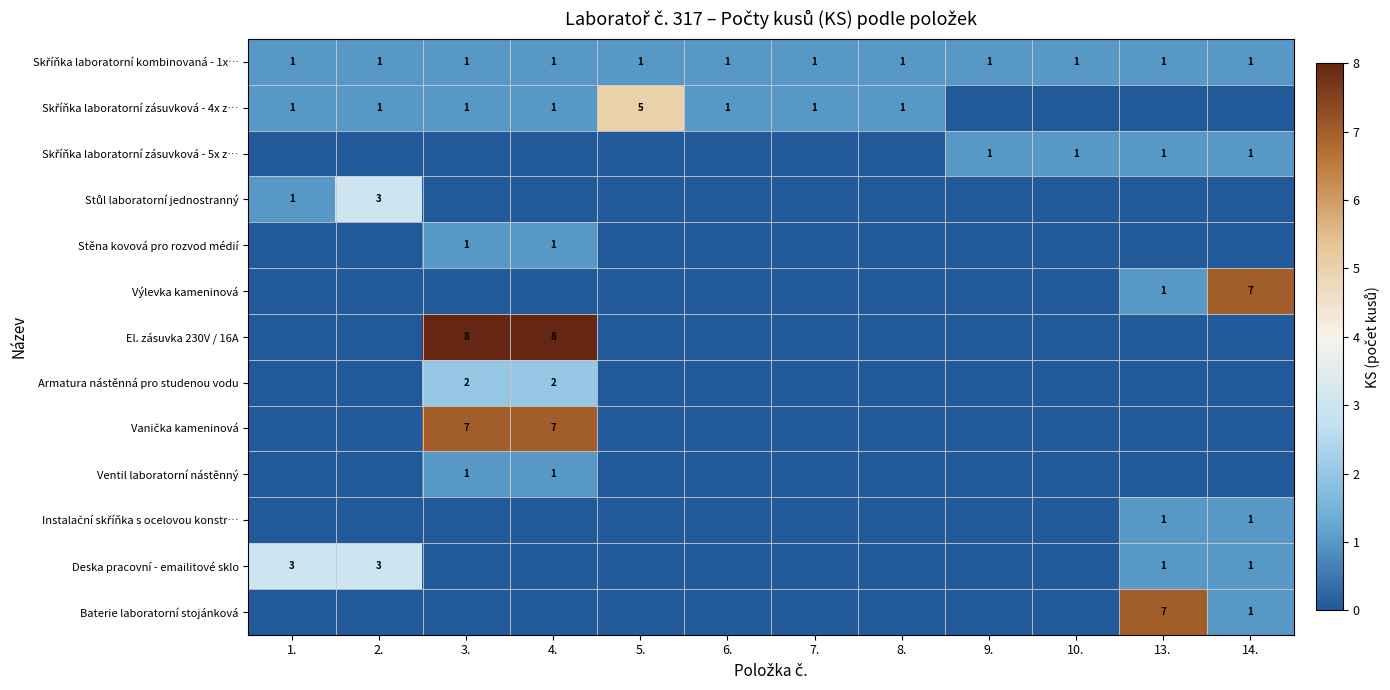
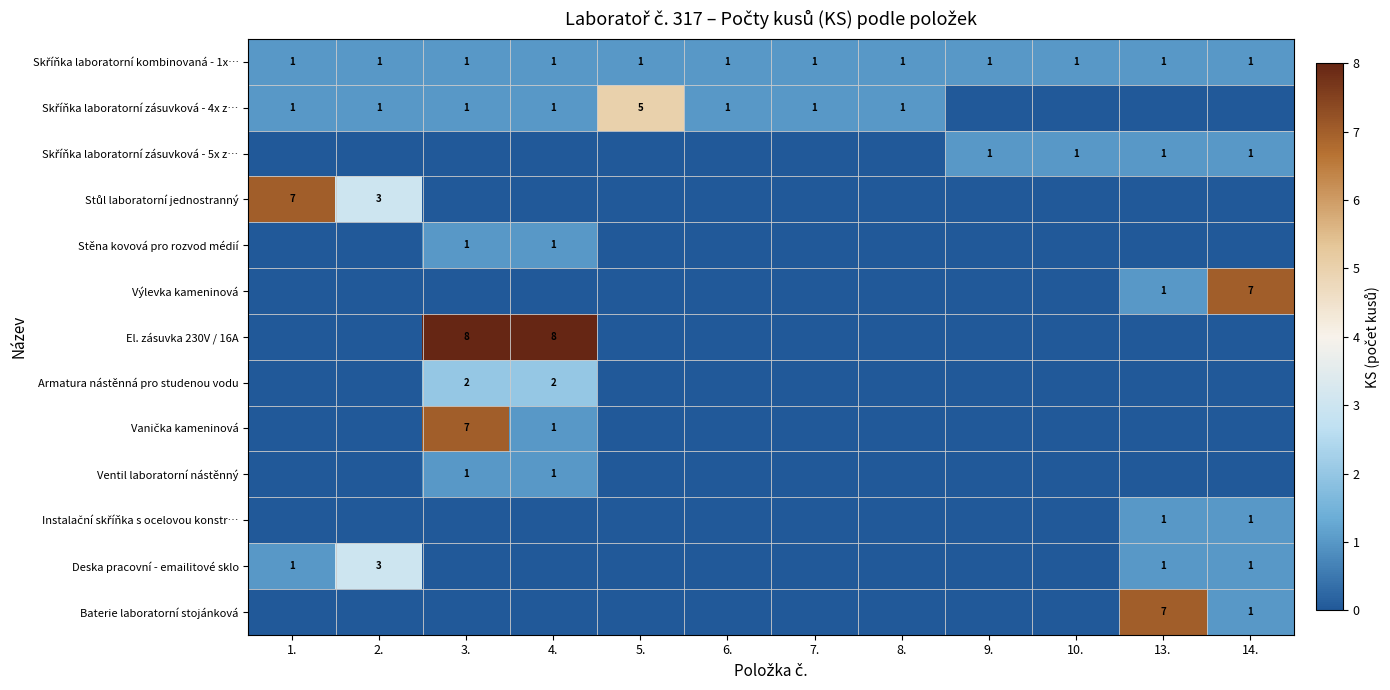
Stůl laboratorní jednostranný, 1.: 1 -> 7
Vanička kameninová, 4.: 7 -> 1
Deska pracovní - emailitové sklo, 1.: 3 -> 1
